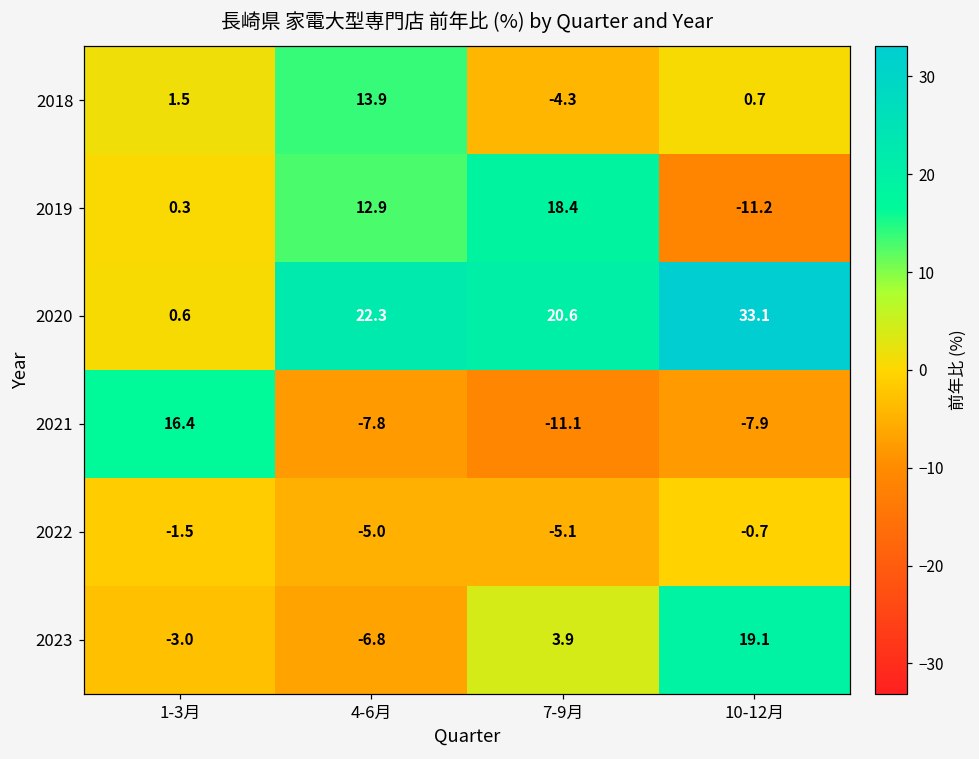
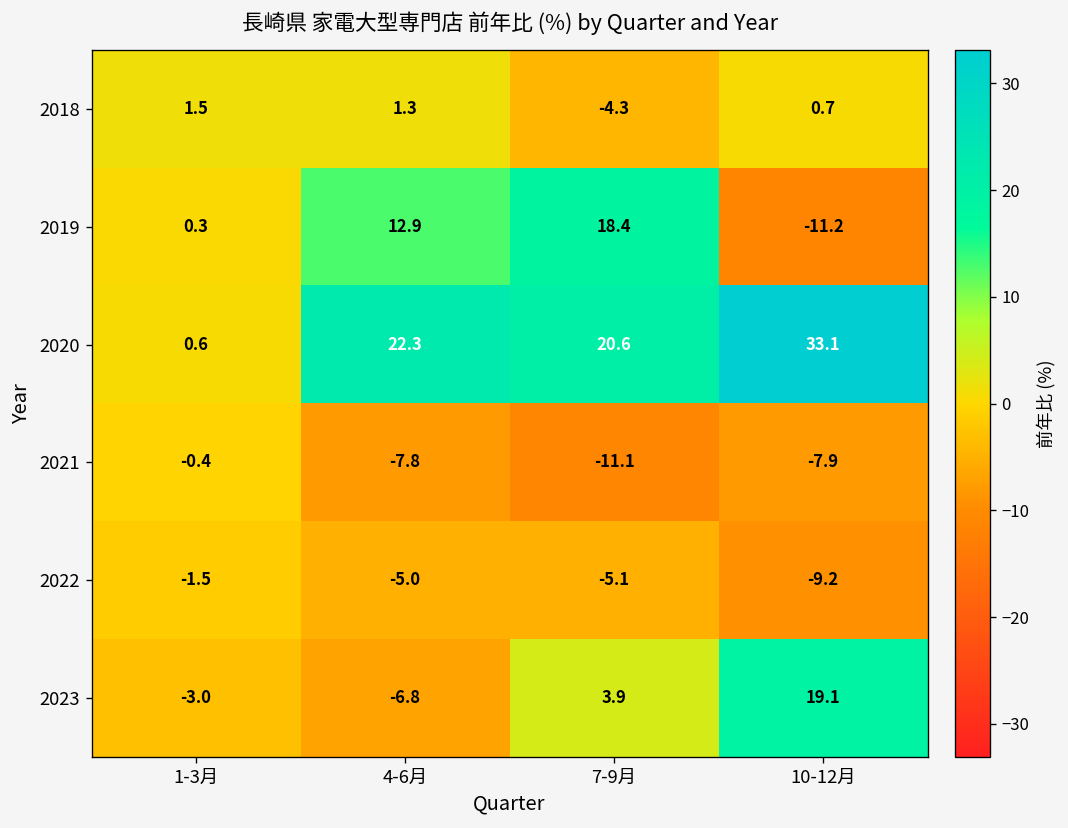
2018, 4-6月: 13.9 -> 1.3
2021, 1-3月: 16.4 -> -0.4
2022, 10-12月: -0.7 -> -9.2
